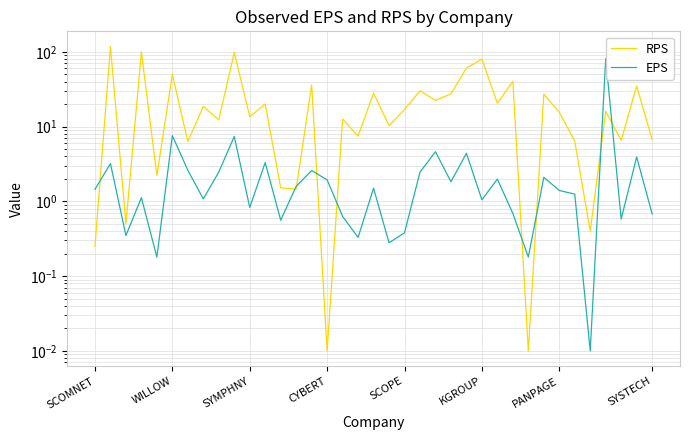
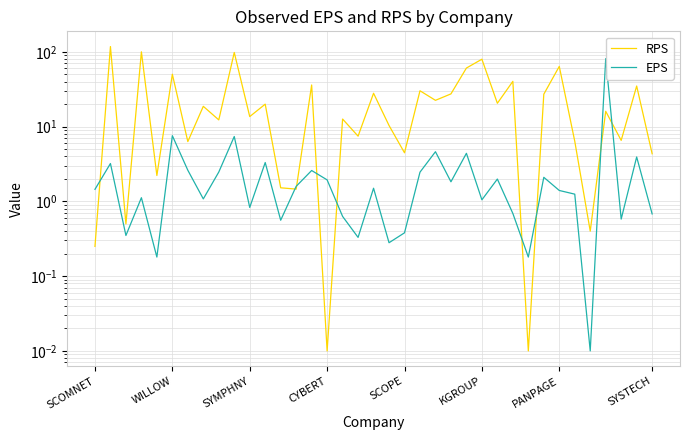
RPS, SCOPE: 17 -> 4
RPS, PANPAGE: 16 -> 60
RPS, SYSTECH: 7 -> 4
